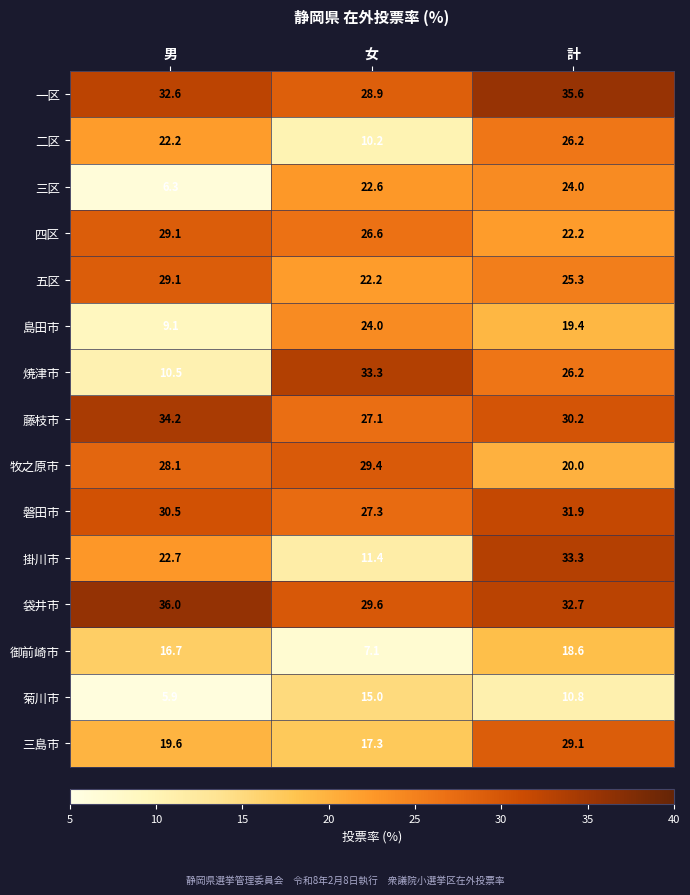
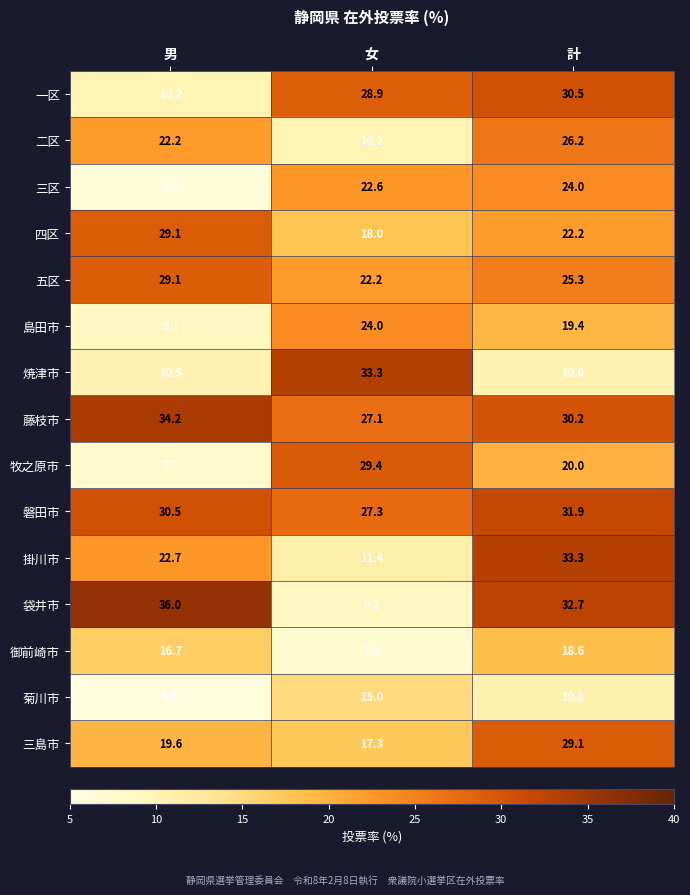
一区, 男: 32.6 -> 10.2
一区, 計: 35.6 -> 30.5
四区, 女: 26.6 -> 18.0
焼津市, 計: 26.2 -> 10.6
牧之原市, 男: 28.1 -> 7.7
袋井市, 女: 29.6 -> 9.1
